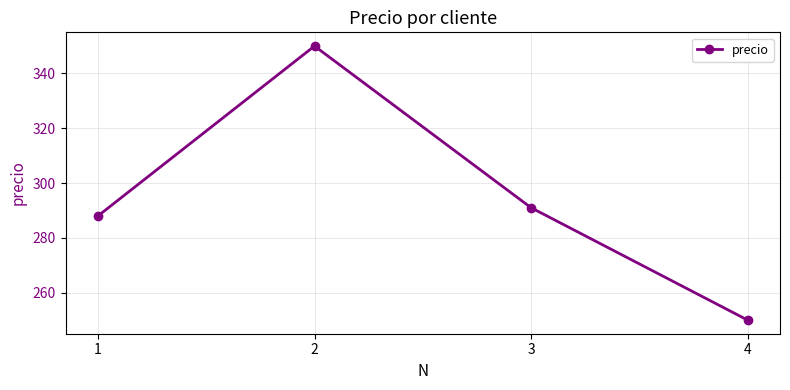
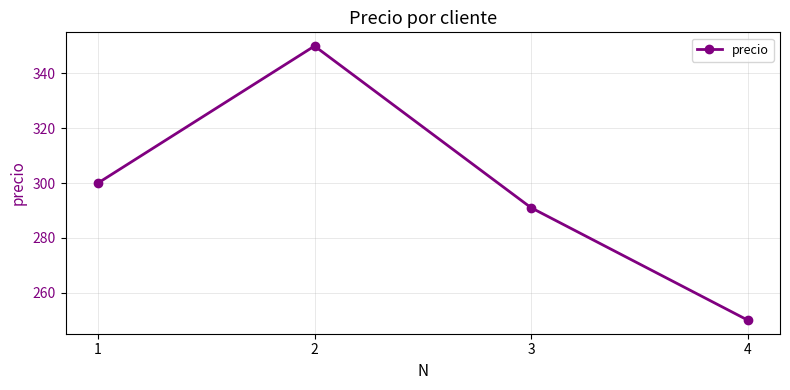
1: 288 -> 300
